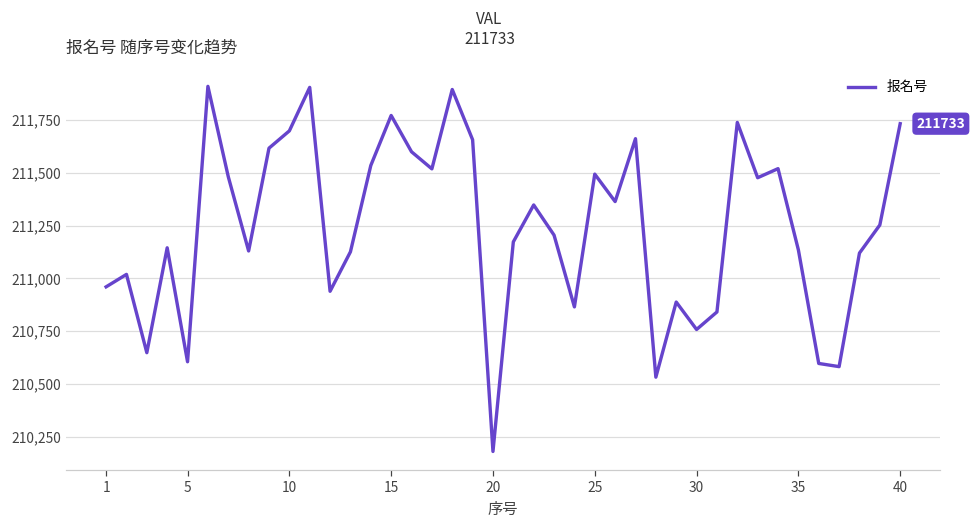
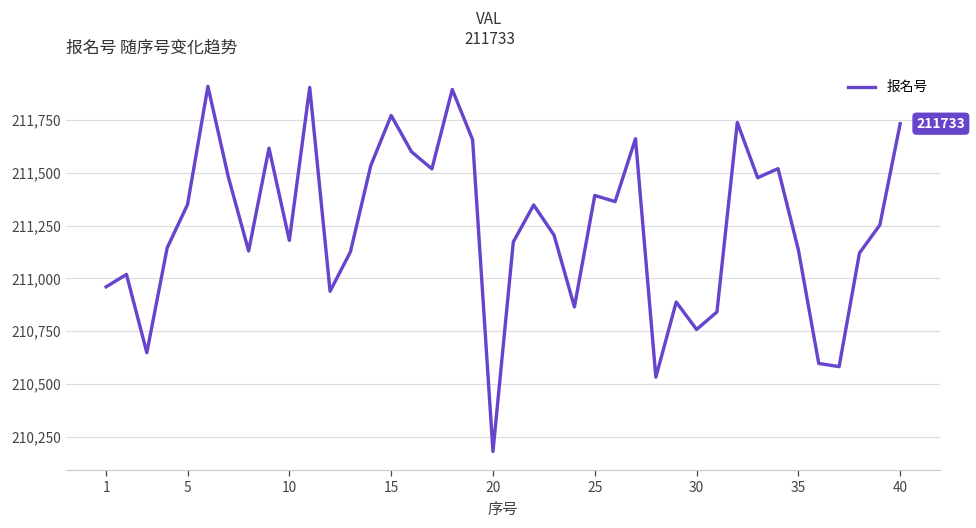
5: 210,610 -> 211,350
10: 211,700 -> 211,180
25: 211,490 -> 211,390
